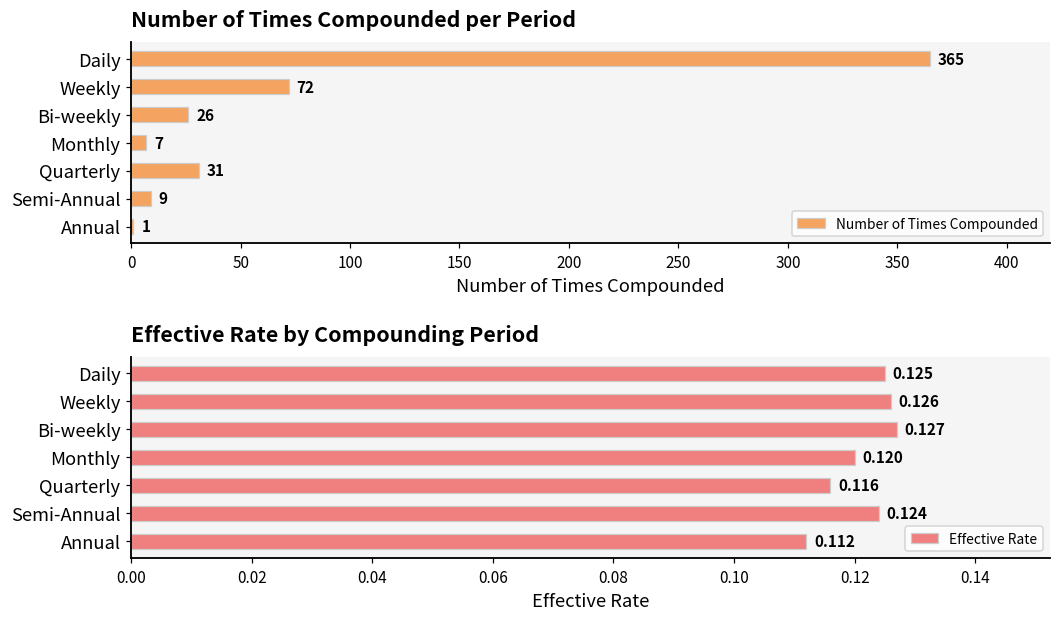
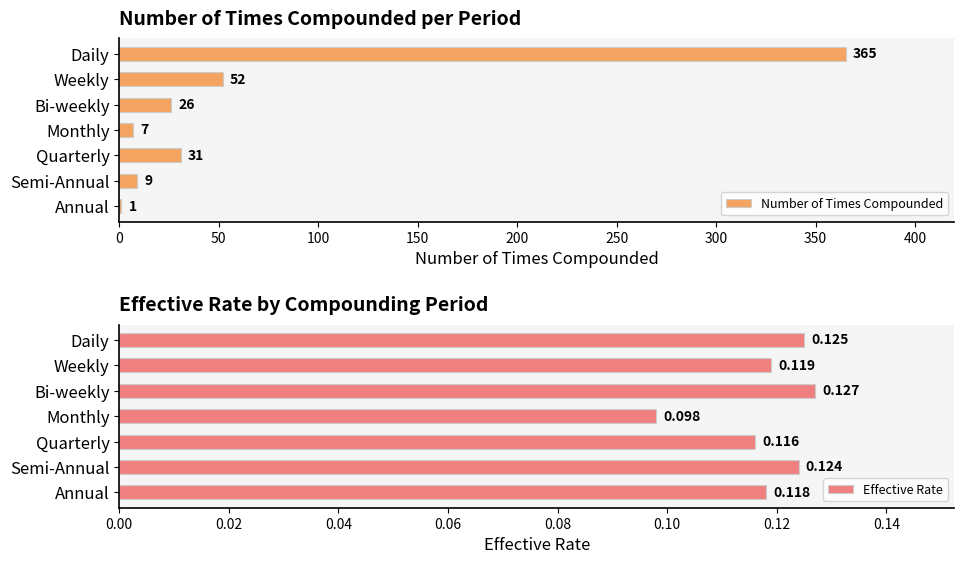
Number of Times Compounded per Period, Weekly: 72 -> 52
Effective Rate by Compounding Period, Weekly: 0.126 -> 0.119
Effective Rate by Compounding Period, Monthly: 0.120 -> 0.098
Effective Rate by Compounding Period, Annual: 0.112 -> 0.118
